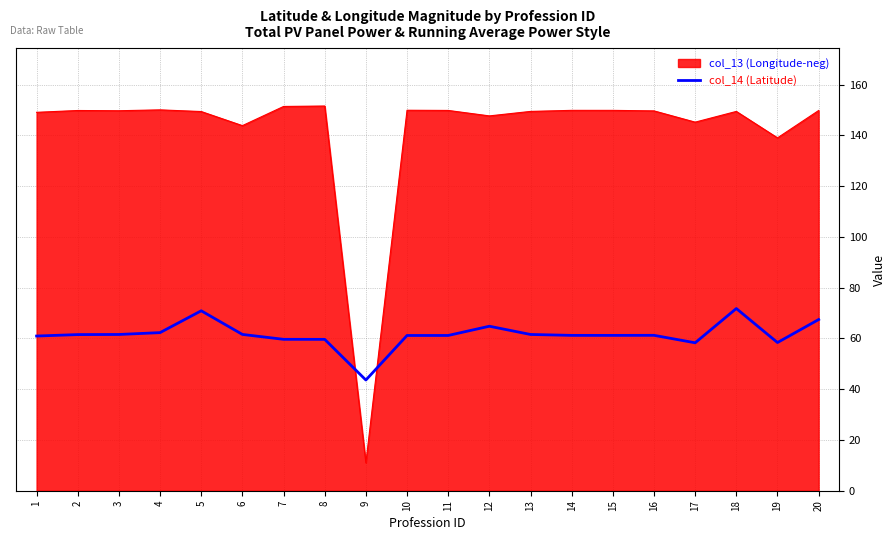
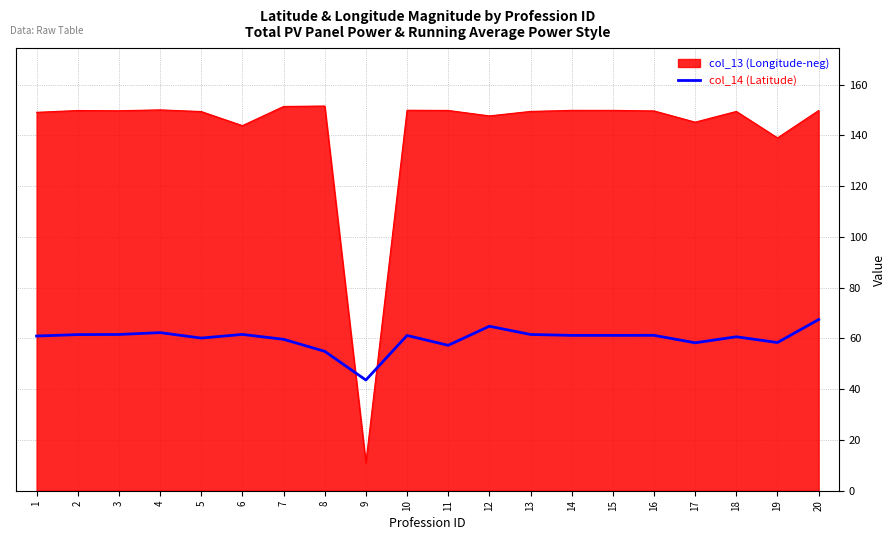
col_14 (Latitude), 5: 71 -> 60
col_14 (Latitude), 8: 60 -> 55
col_14 (Latitude), 11: 61 -> 57
col_14 (Latitude), 18: 72 -> 61
